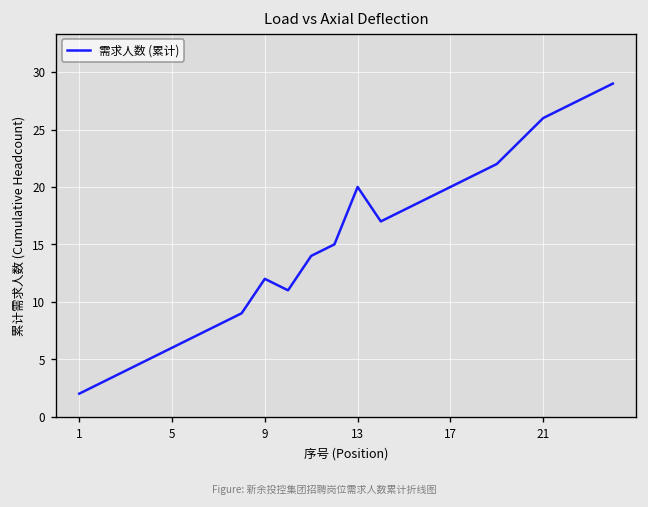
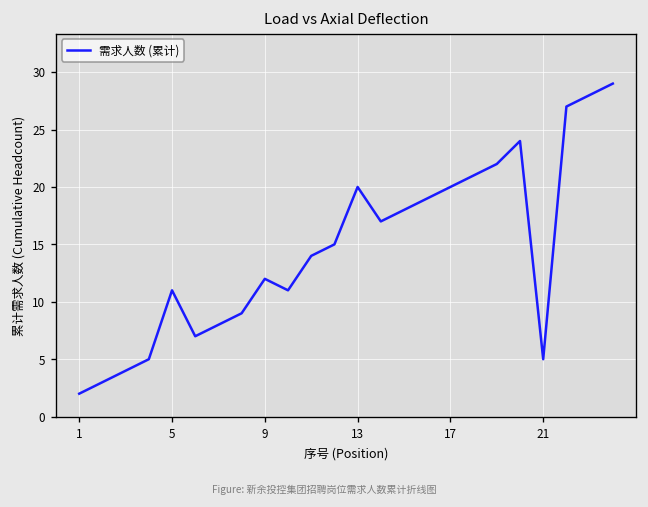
5: 6 -> 11
21: 26 -> 5
